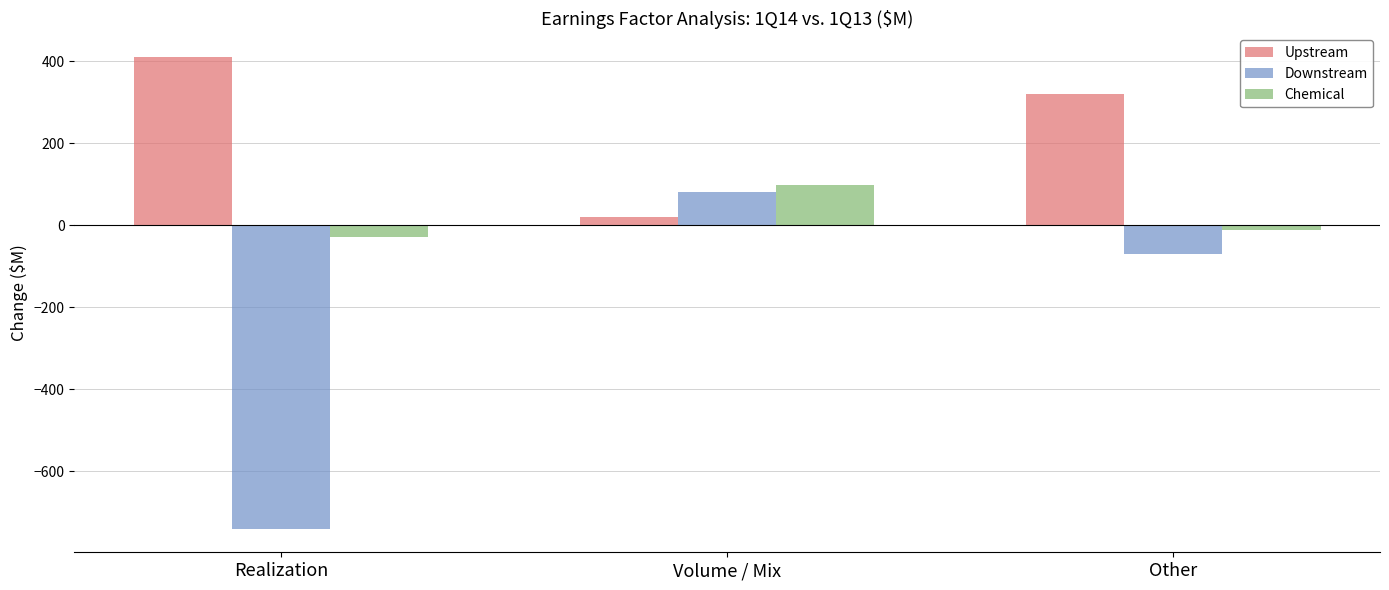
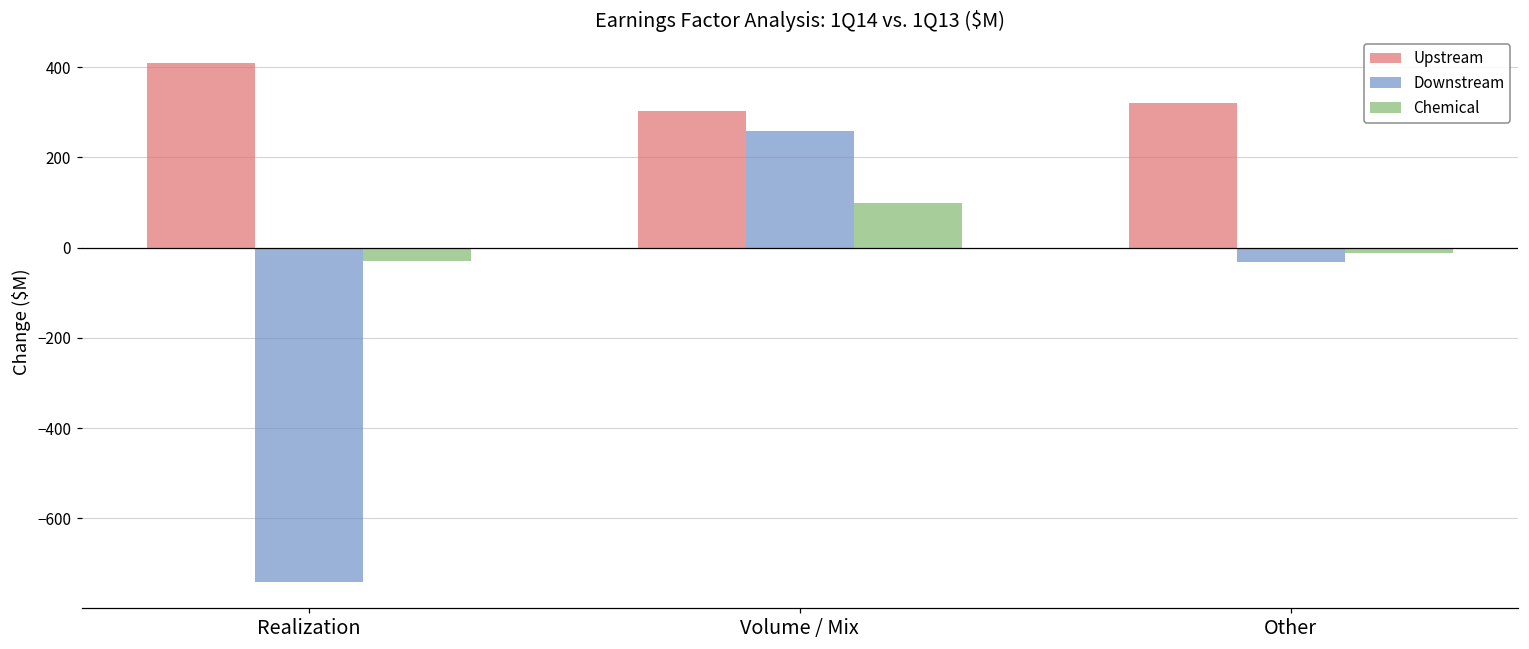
Upstream, Volume / Mix: 20 -> 300
Downstream, Volume / Mix: 80 -> 260
Downstream, Other: -70 -> -30
